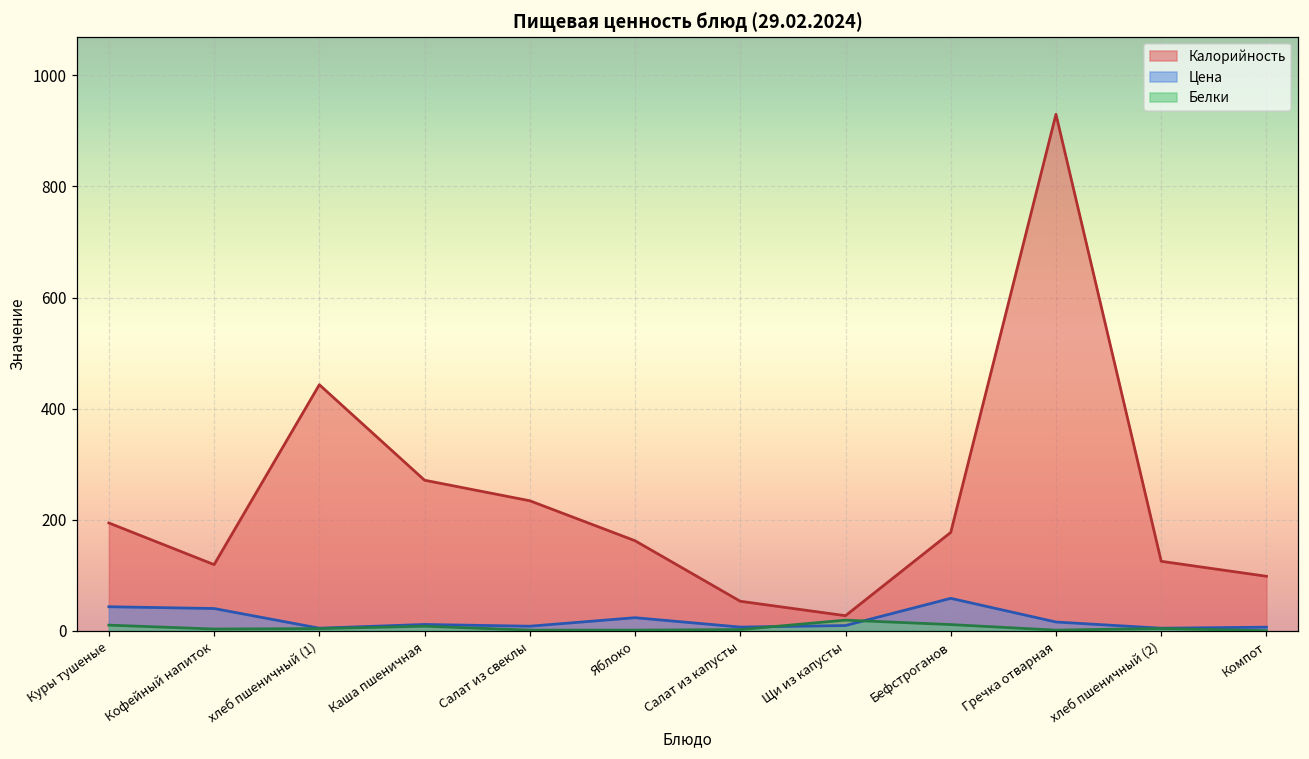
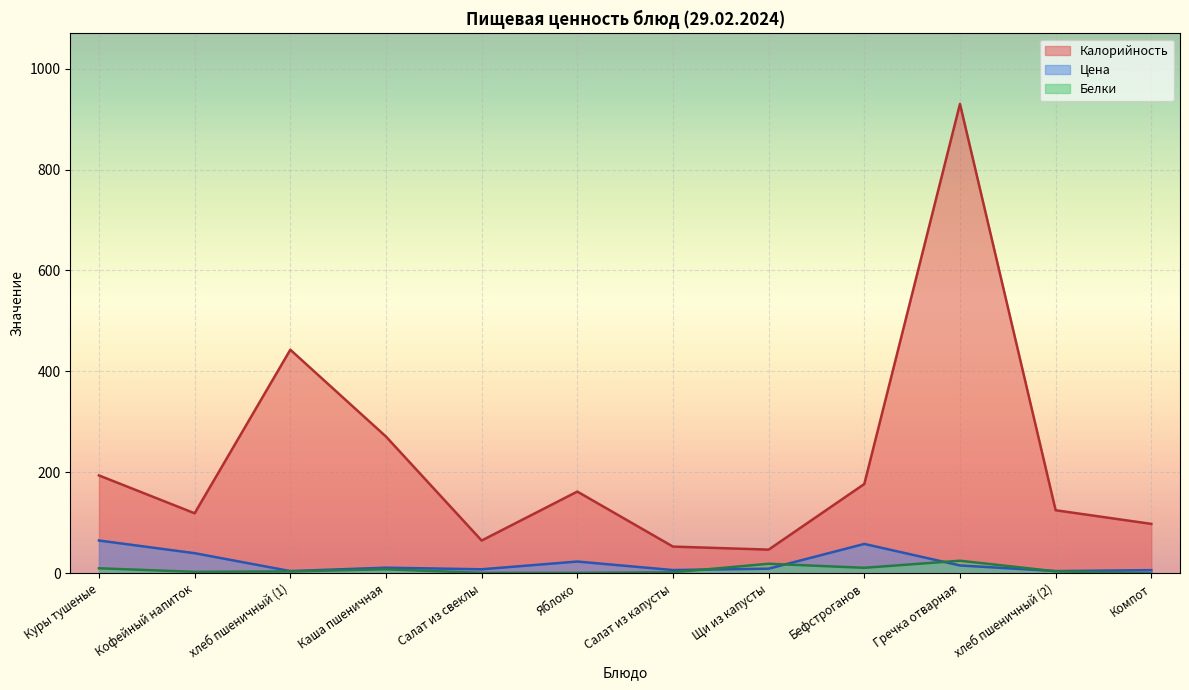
Цена, Куры тушеные: 40 -> 70
Калорийность, Салат из свеклы: 230 -> 70
Калорийность, Щи из капусты: 30 -> 50
Белки, Гречка отварная: 0 -> 30
